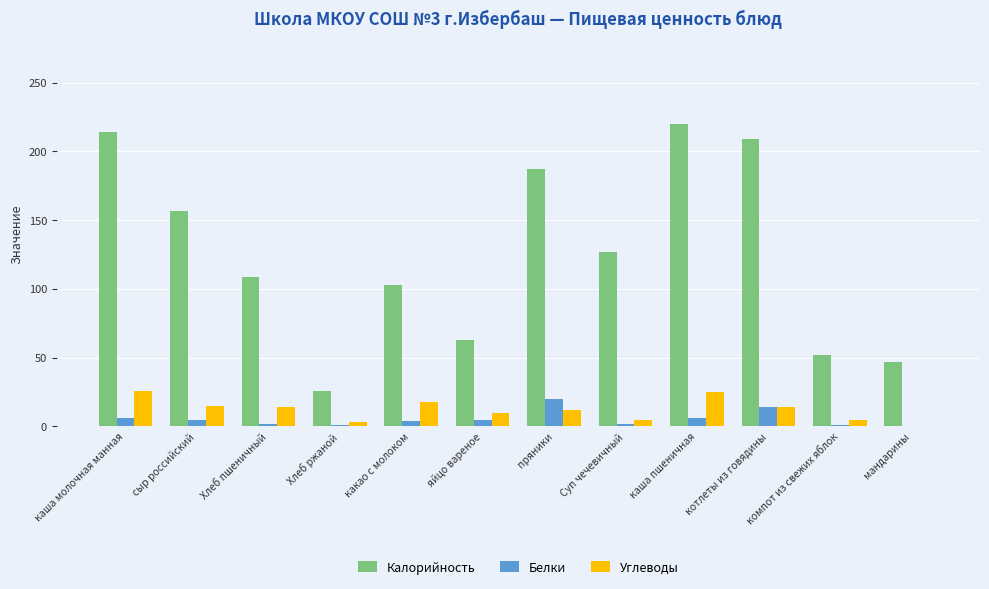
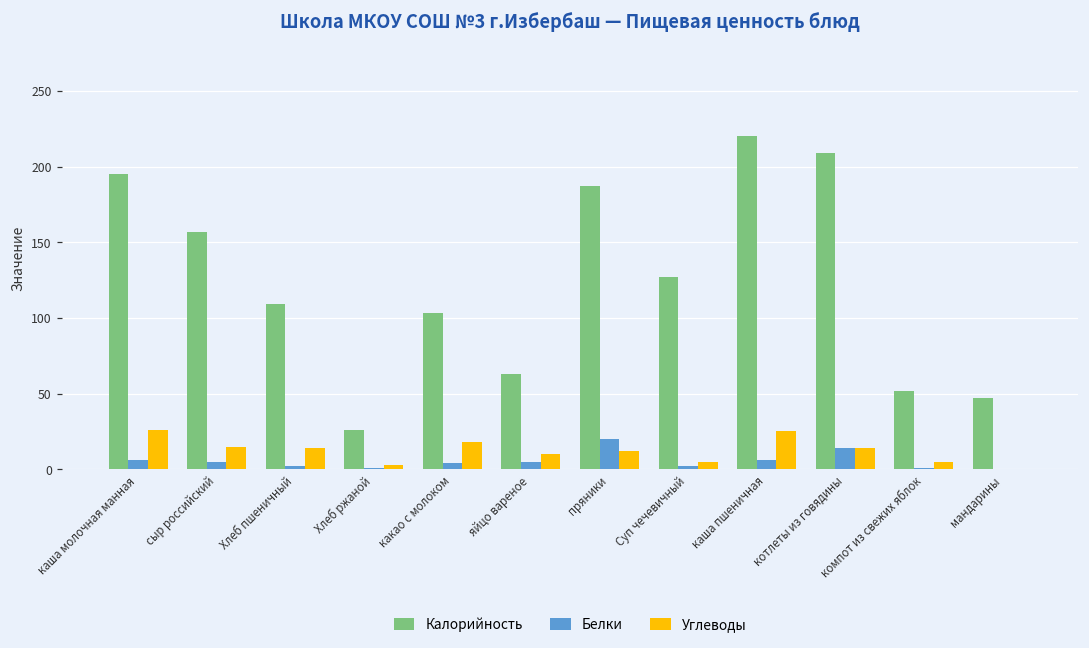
Калорийность, каша молочная манная: 214 -> 195
